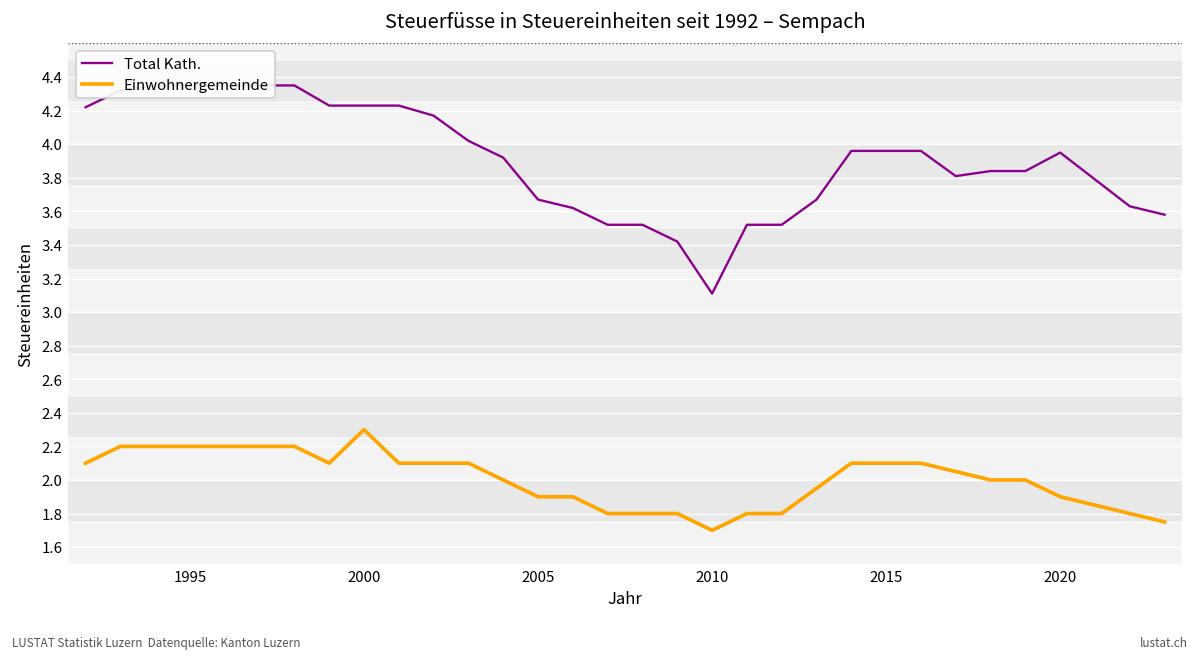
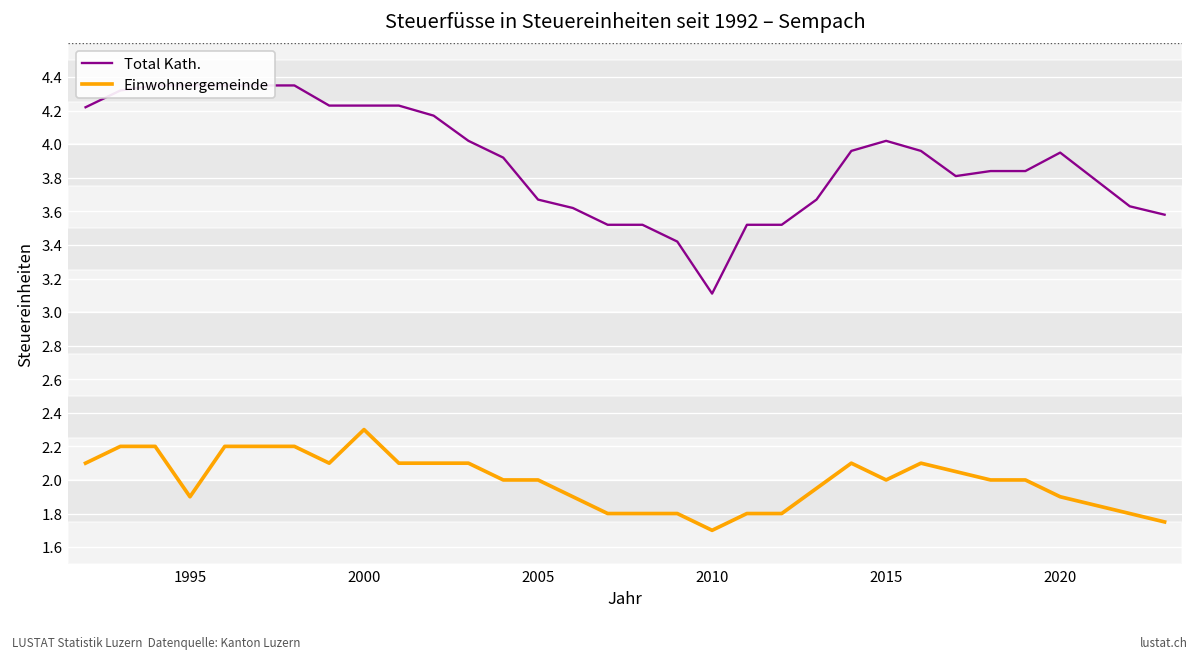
Einwohnergemeinde, 1995: 2.2 -> 1.9
Einwohnergemeinde, 2005: 1.9 -> 2.0
Total Kath., 2015: 3.96 -> 4.02
Einwohnergemeinde, 2015: 2.1 -> 2.0
